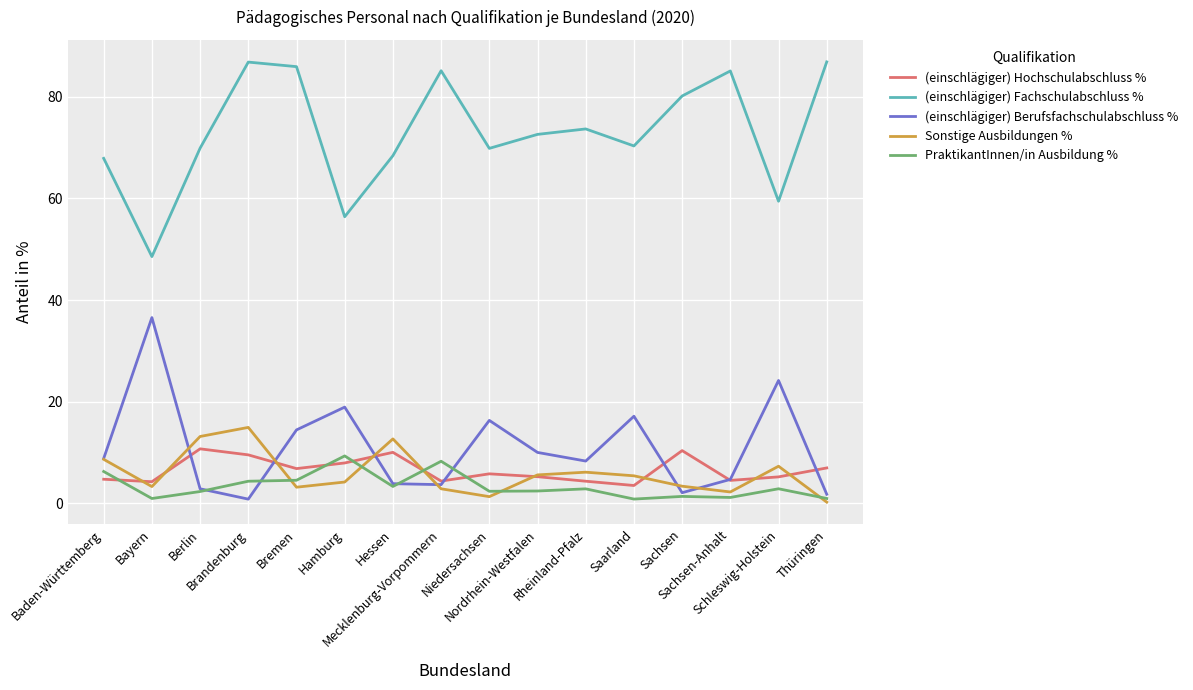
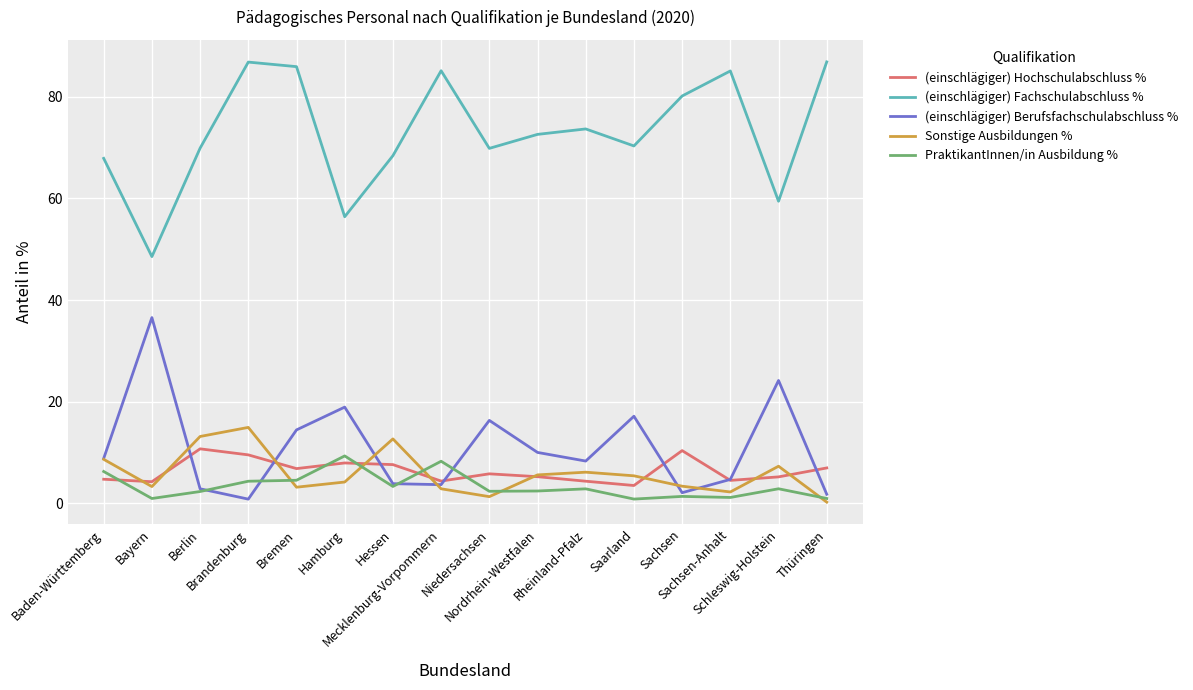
(einschlägiger) Hochschulabschluss %, Hessen: 10 -> 8
